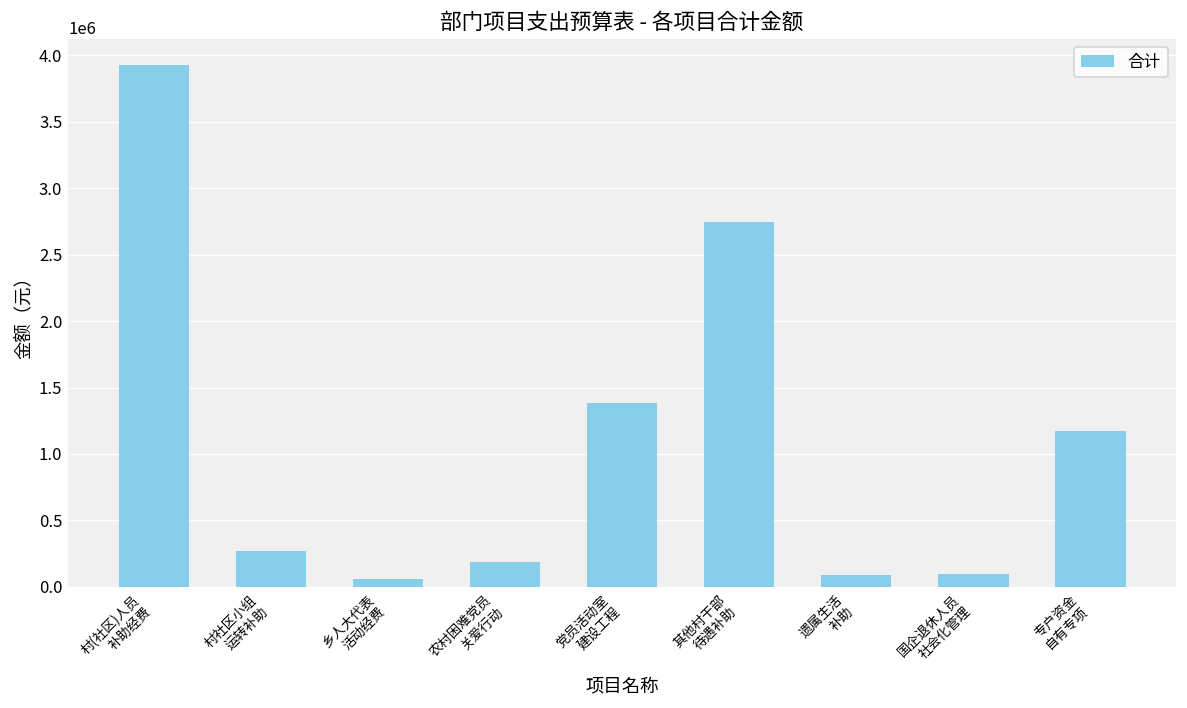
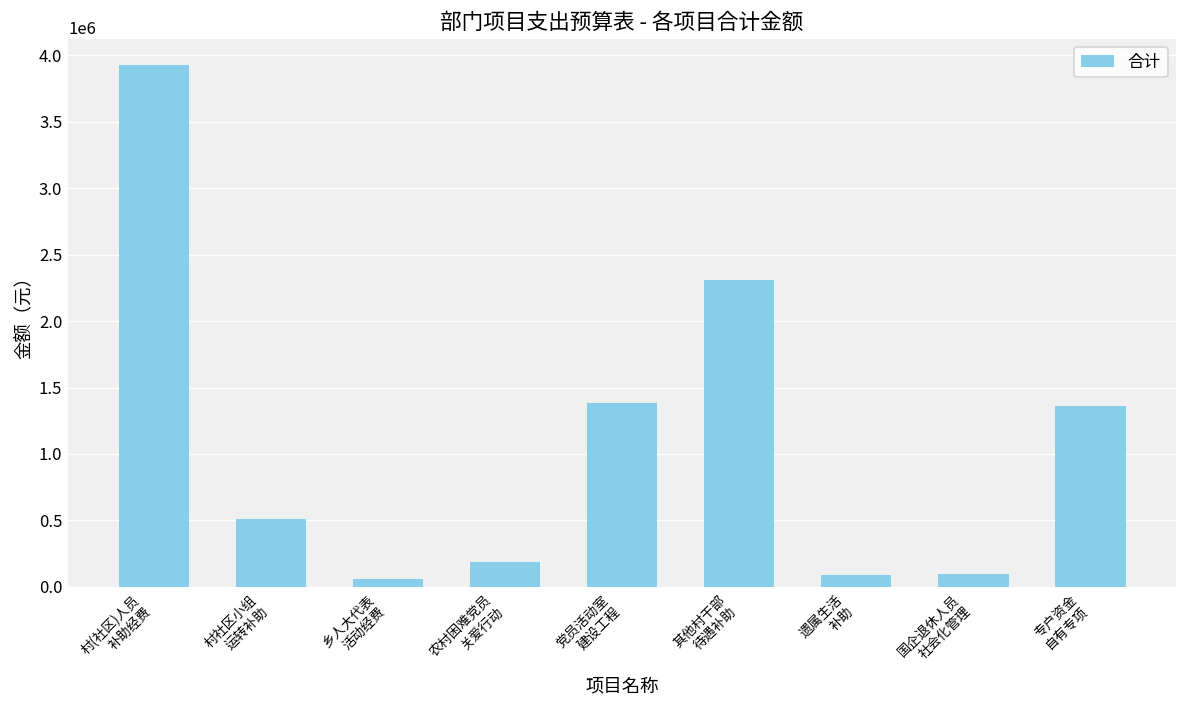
村社区小组 运转补助: 270000 -> 510000
其他村干部 待遇补助: 2740000 -> 2310000
专户资金 自有专项: 1170000 -> 1360000
